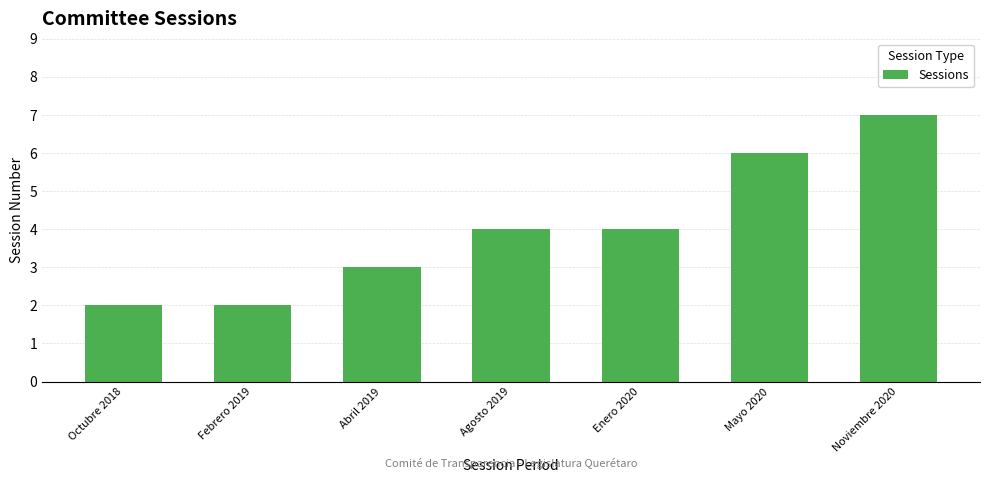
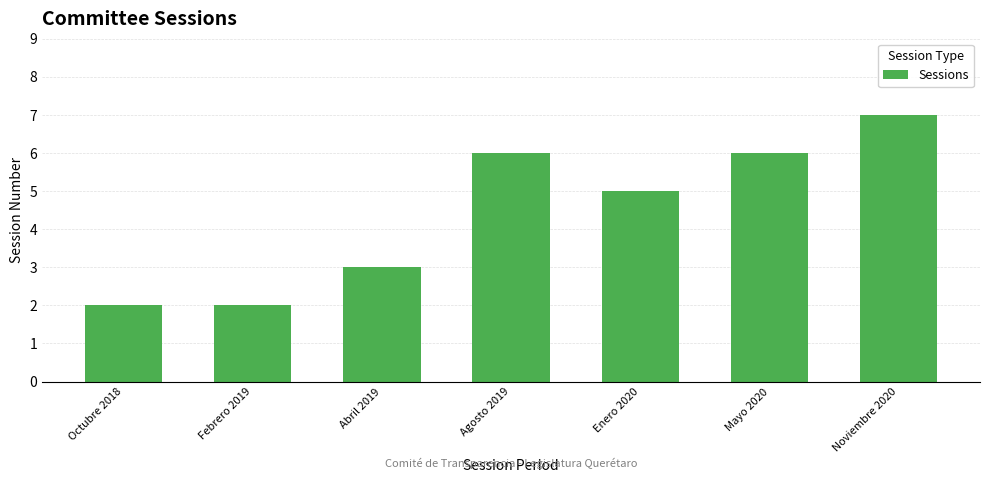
Agosto 2019: 4 -> 6
Enero 2020: 4 -> 5
